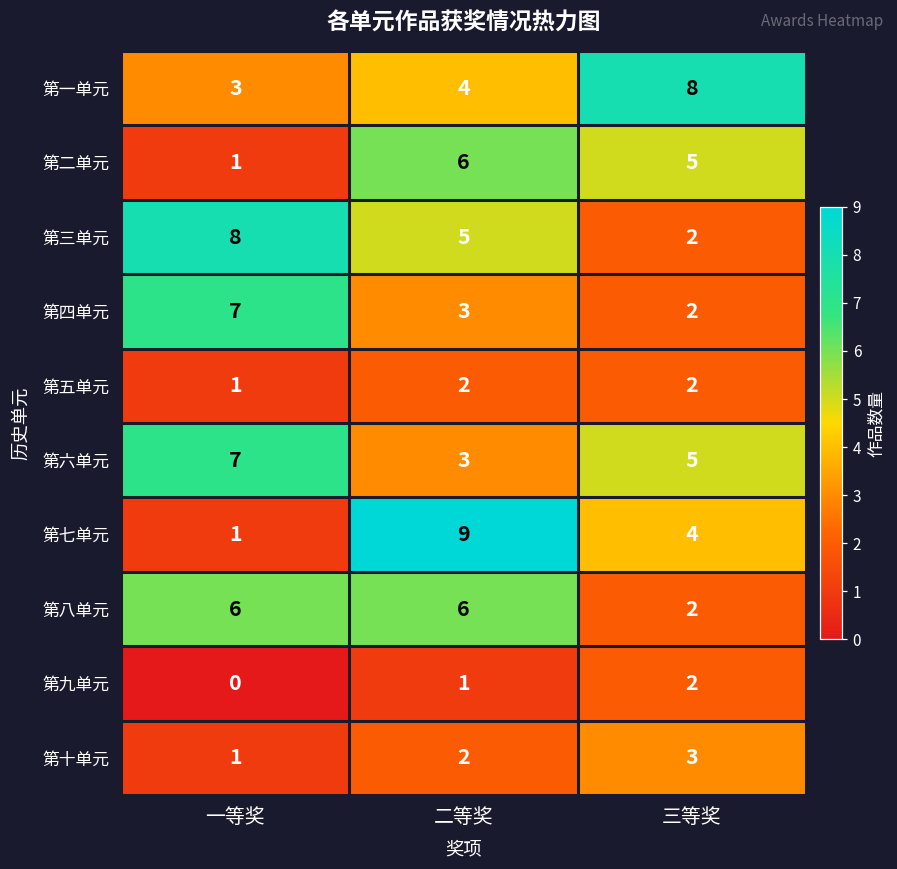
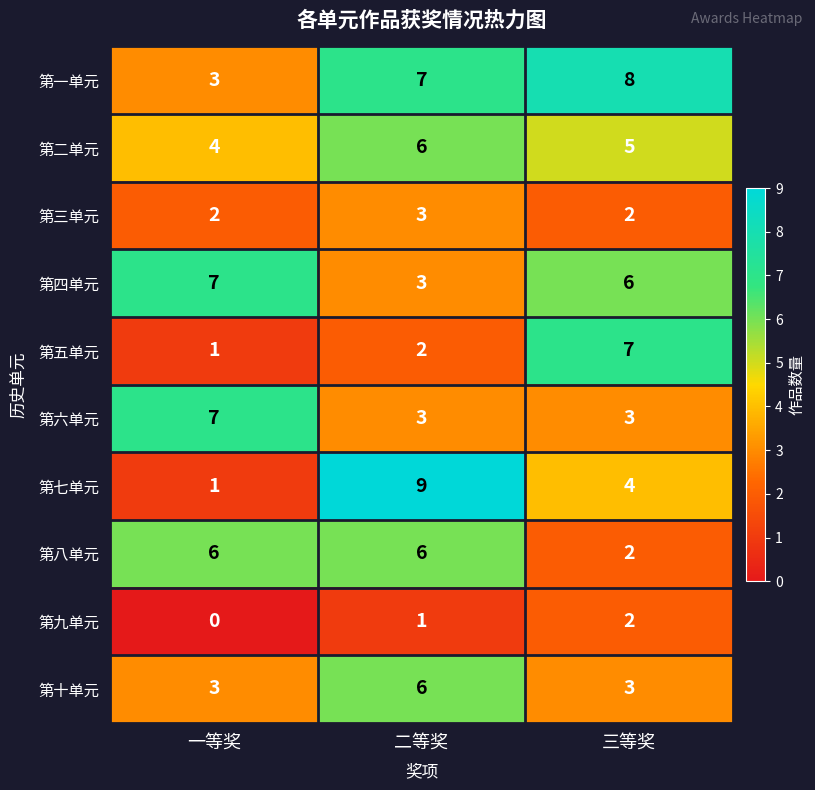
第一单元, 二等奖: 4 -> 7
第二单元, 一等奖: 1 -> 4
第三单元, 一等奖: 8 -> 2
第三单元, 二等奖: 5 -> 3
第四单元, 三等奖: 2 -> 6
第五单元, 三等奖: 2 -> 7
第六单元, 三等奖: 5 -> 3
第十单元, 一等奖: 1 -> 3
第十单元, 二等奖: 2 -> 6
